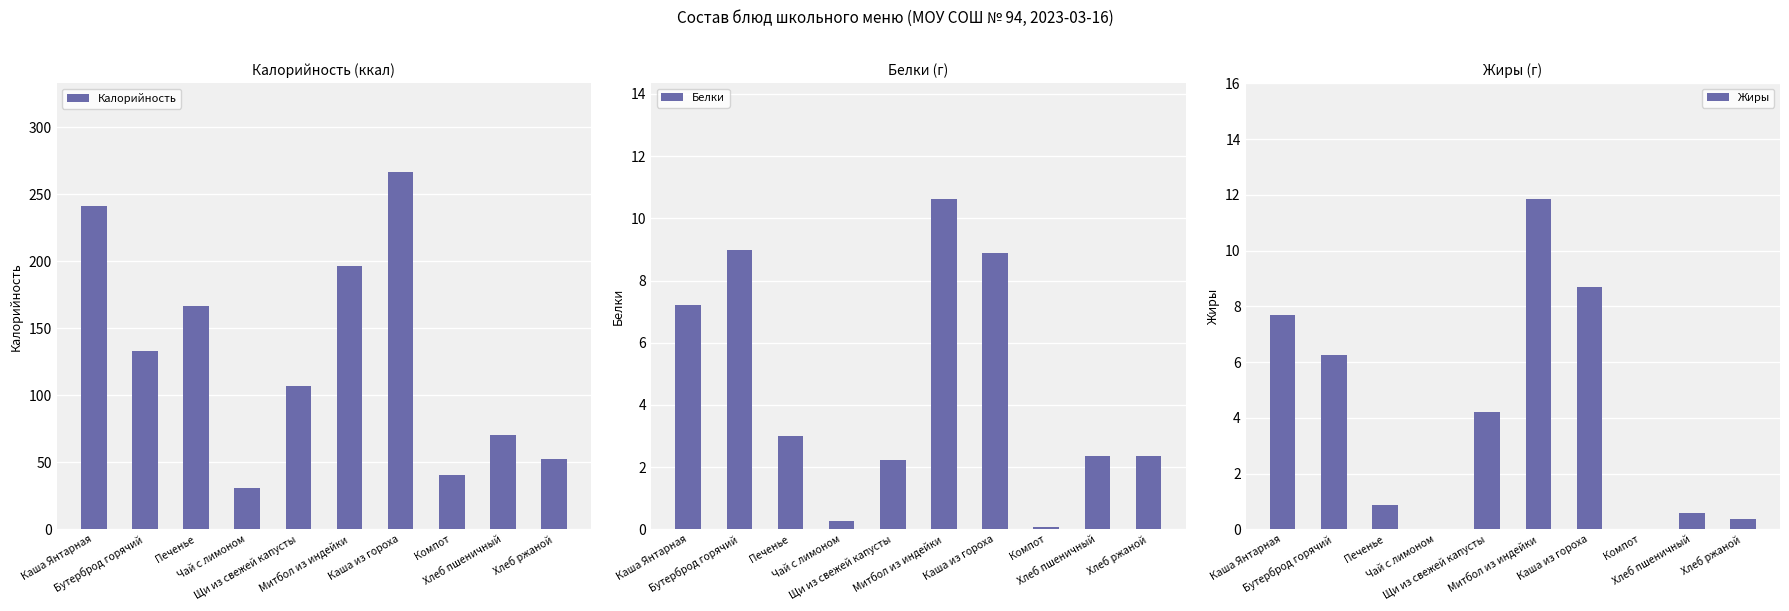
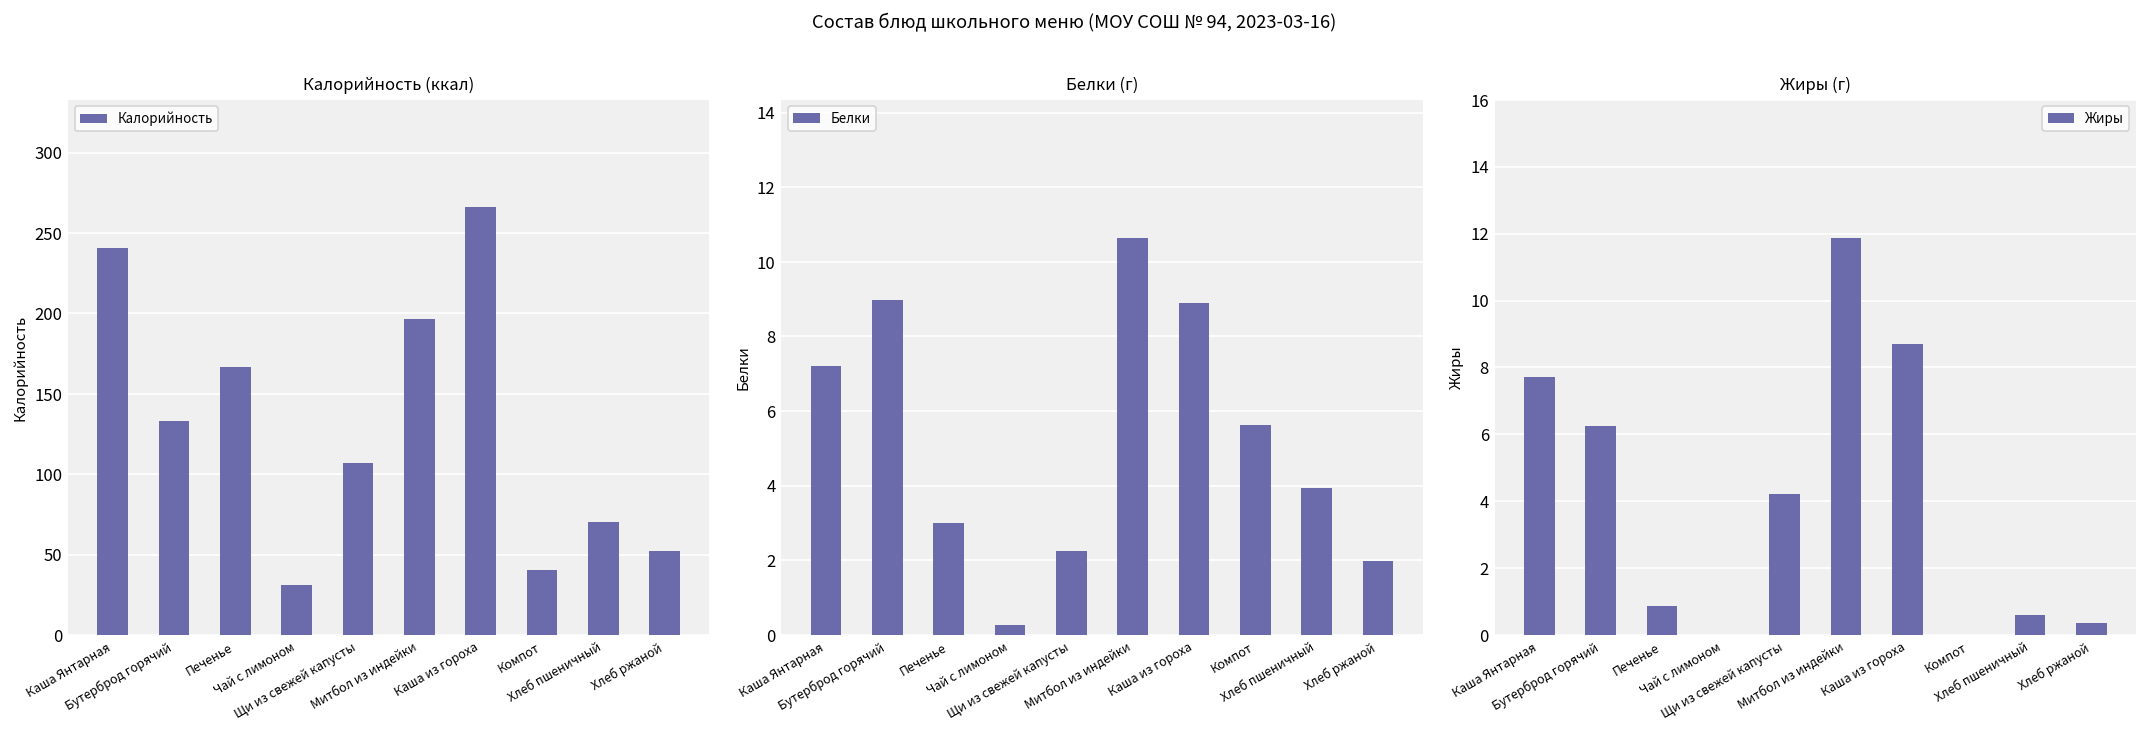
Белки (г), Компот: 0.1 -> 5.6
Белки (г), Хлеб пшеничный: 2.4 -> 3.9
Белки (г), Хлеб ржаной: 2.4 -> 2.0
